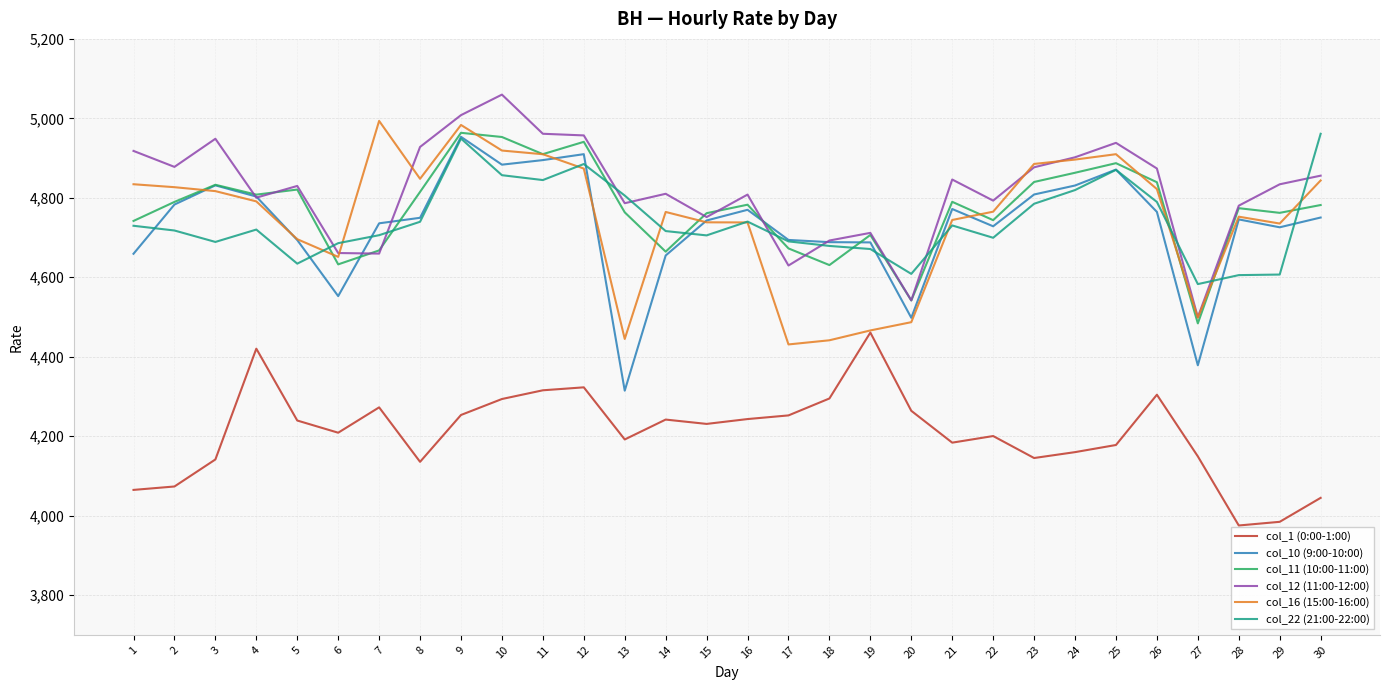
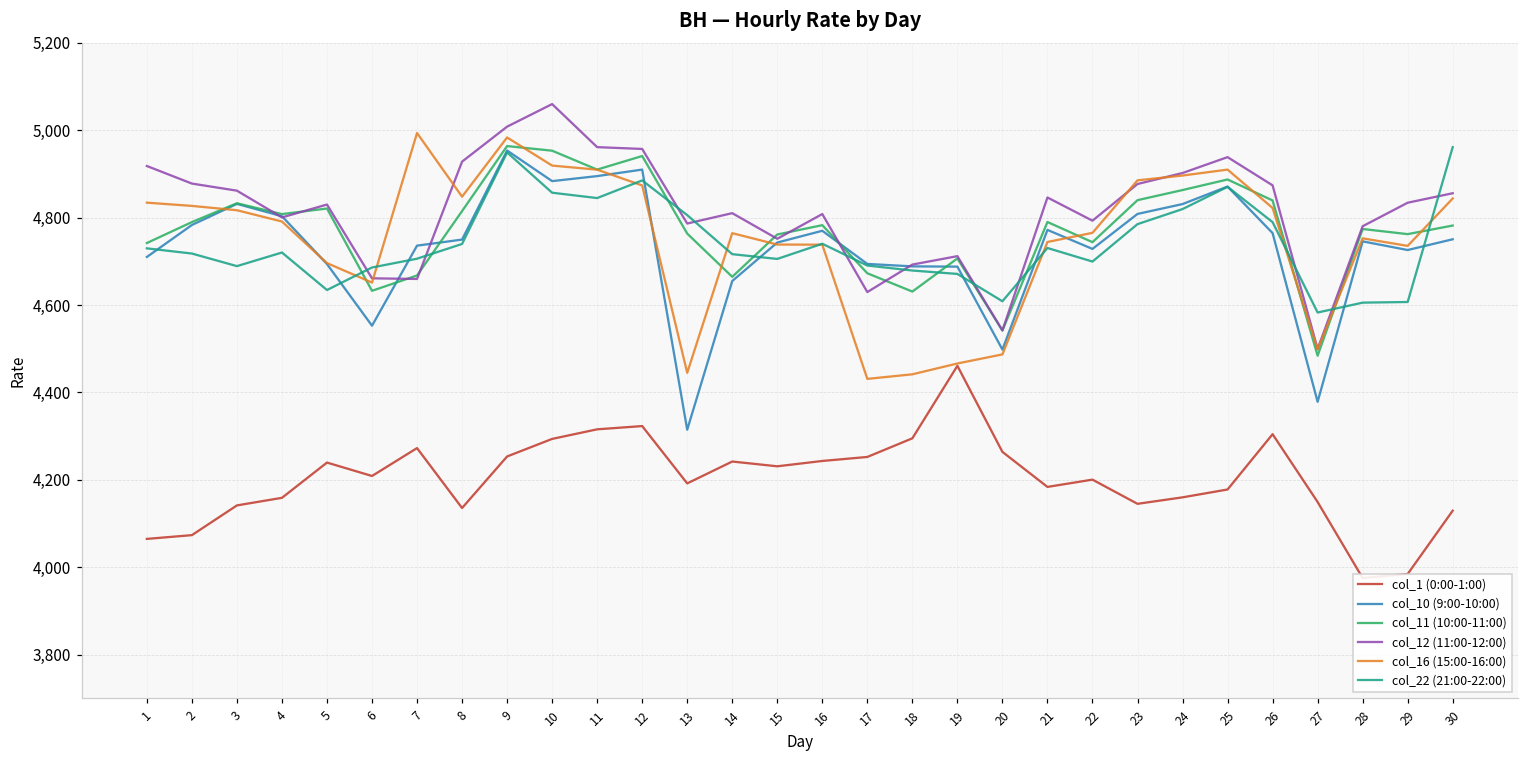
col_10 (9:00-10:00), 1: 4,660 -> 4,710
col_12 (11:00-12:00), 3: 4,950 -> 4,860
col_1 (0:00-1:00), 4: 4,420 -> 4,160
col_1 (0:00-1:00), 30: 4,040 -> 4,130
